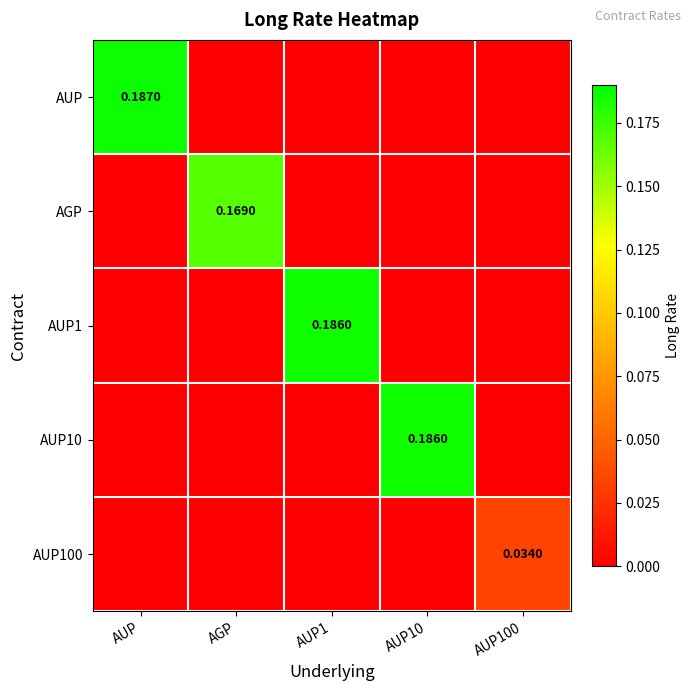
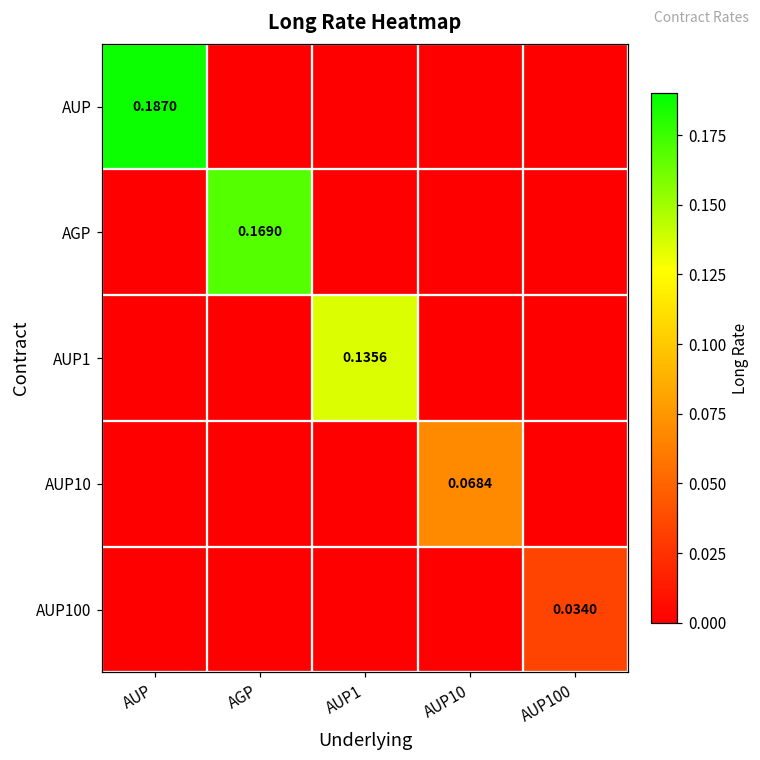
AUP1, AUP1: 0.1860 -> 0.1356
AUP10, AUP10: 0.1860 -> 0.0684
